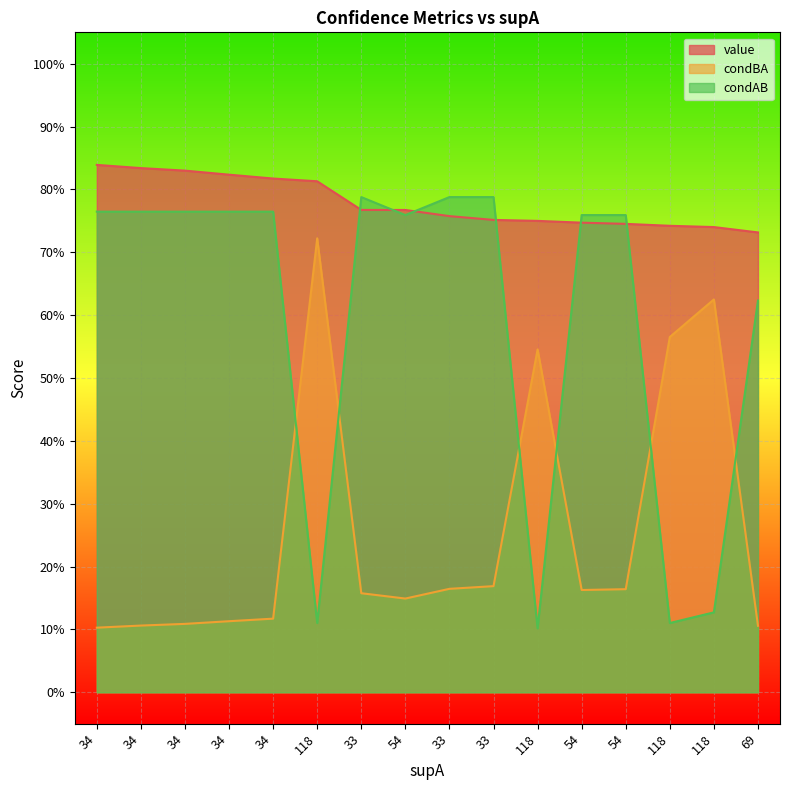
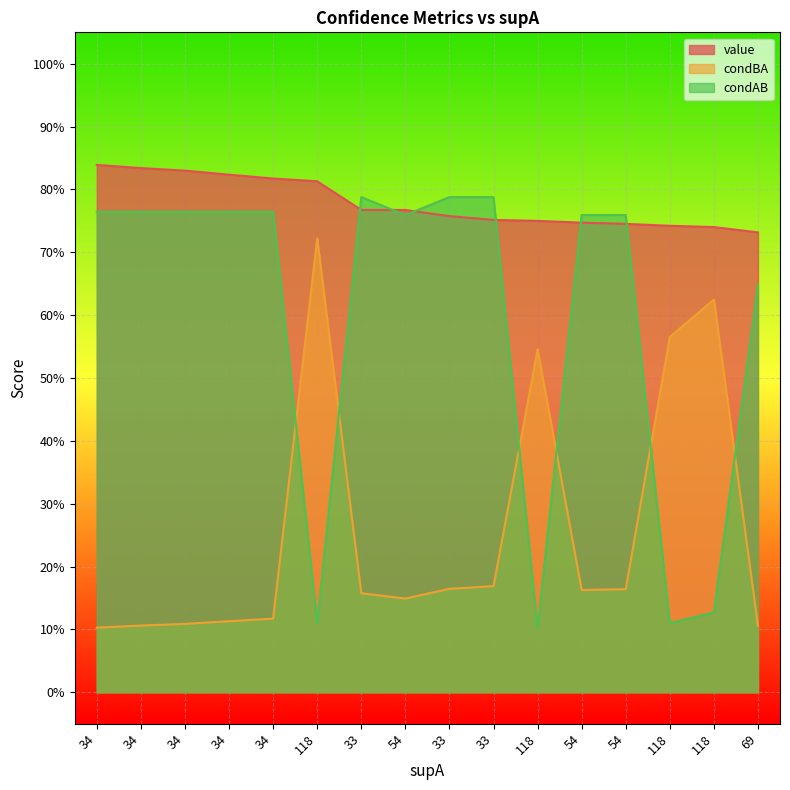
condAB, 69: 62% -> 65%
